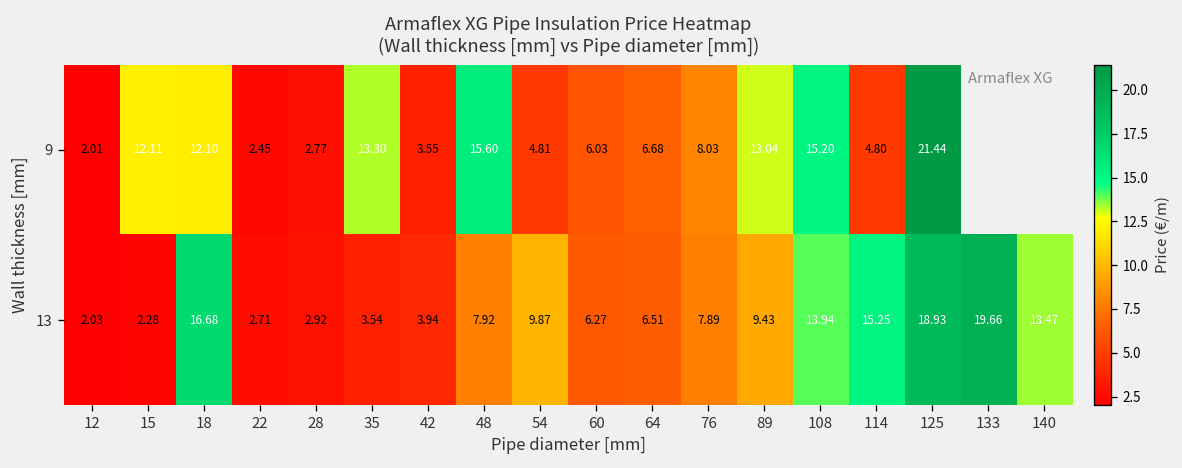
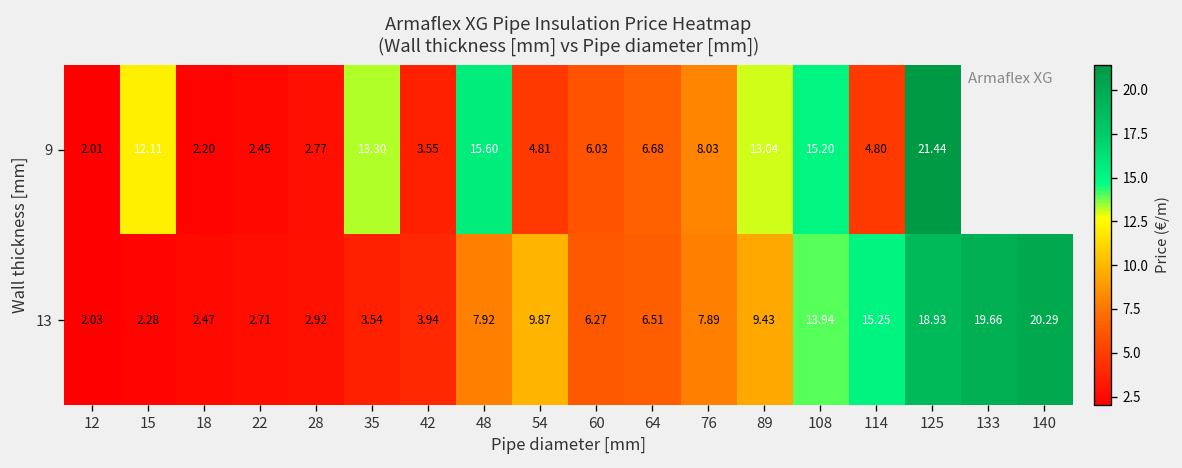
9, 18: 12.10 -> 2.20
13, 18: 16.68 -> 2.47
13, 140: 13.47 -> 20.29
